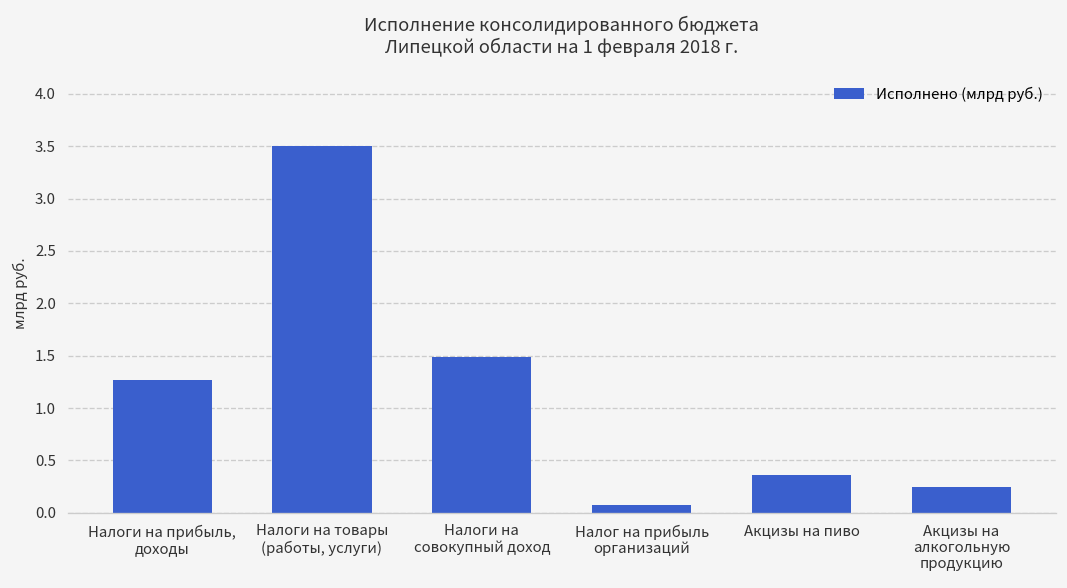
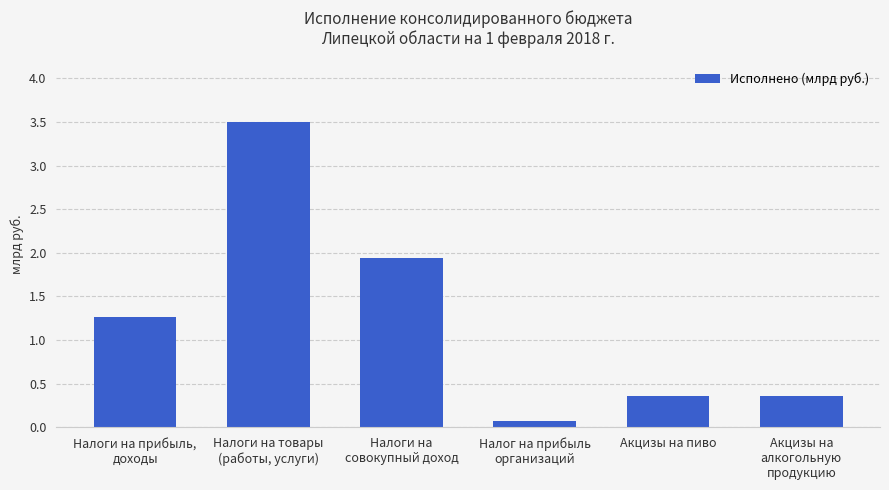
Налоги на совокупный доход: 1.5 -> 1.9
Акцизы на алкогольную продукцию: 0.2 -> 0.4
